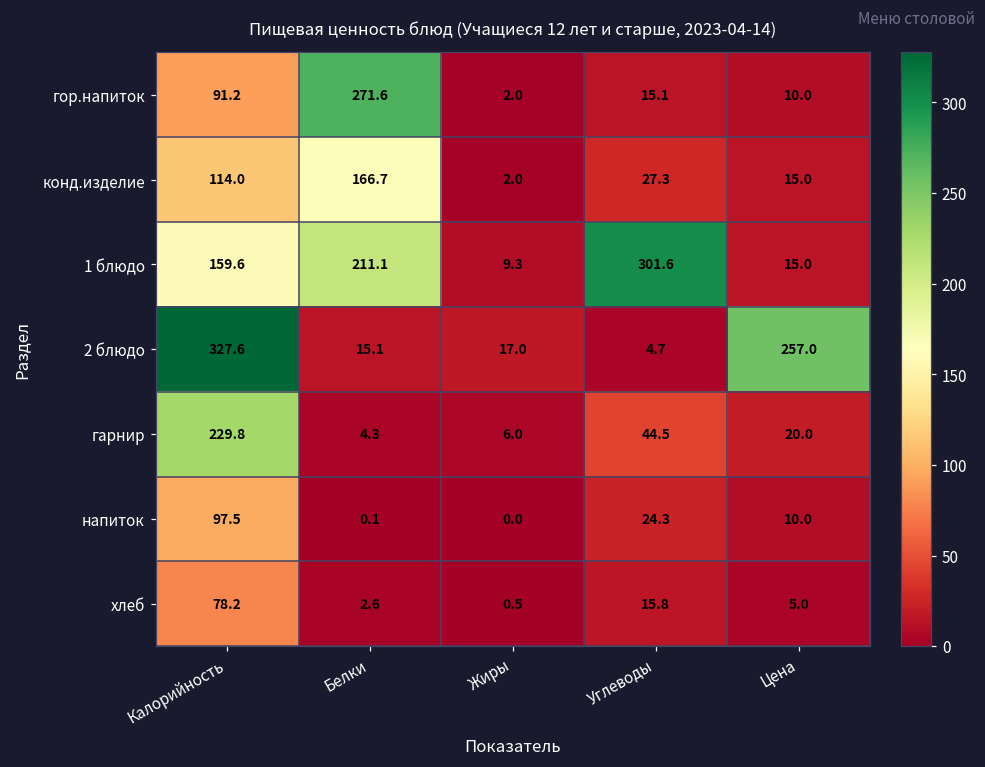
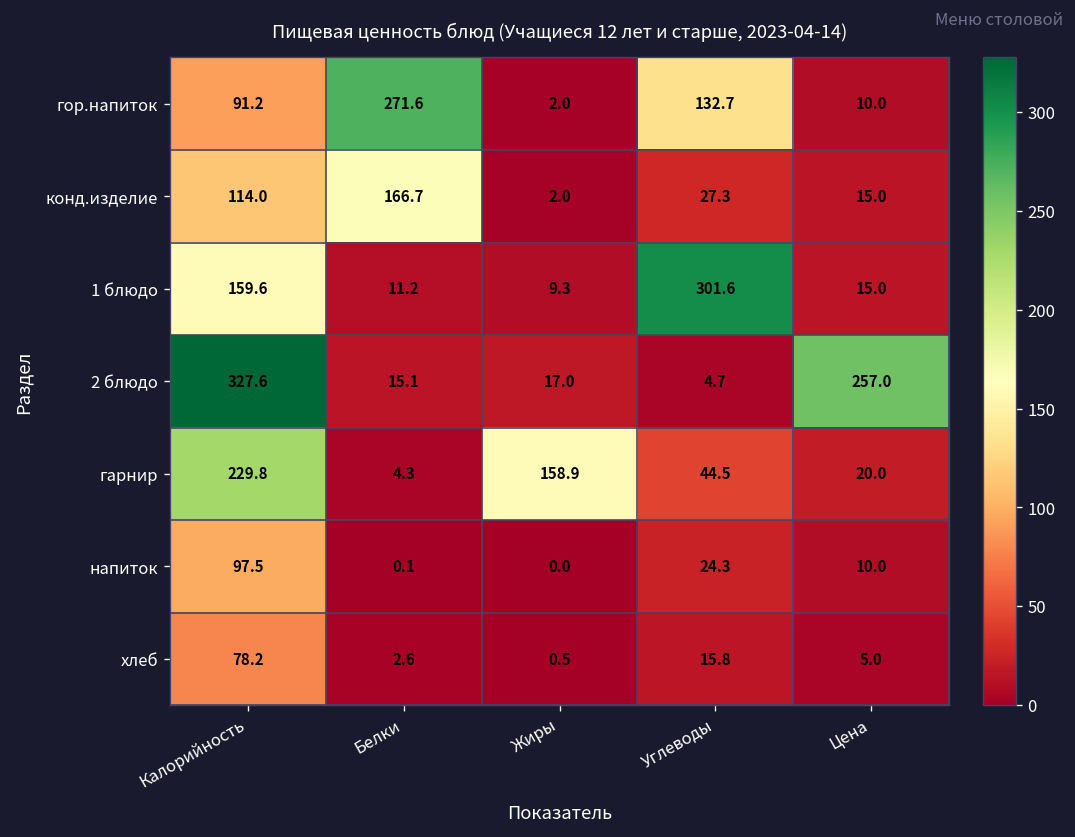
гор.напиток, Углеводы: 15.1 -> 132.7
1 блюдо, Белки: 211.1 -> 11.2
гарнир, Жиры: 6.0 -> 158.9
